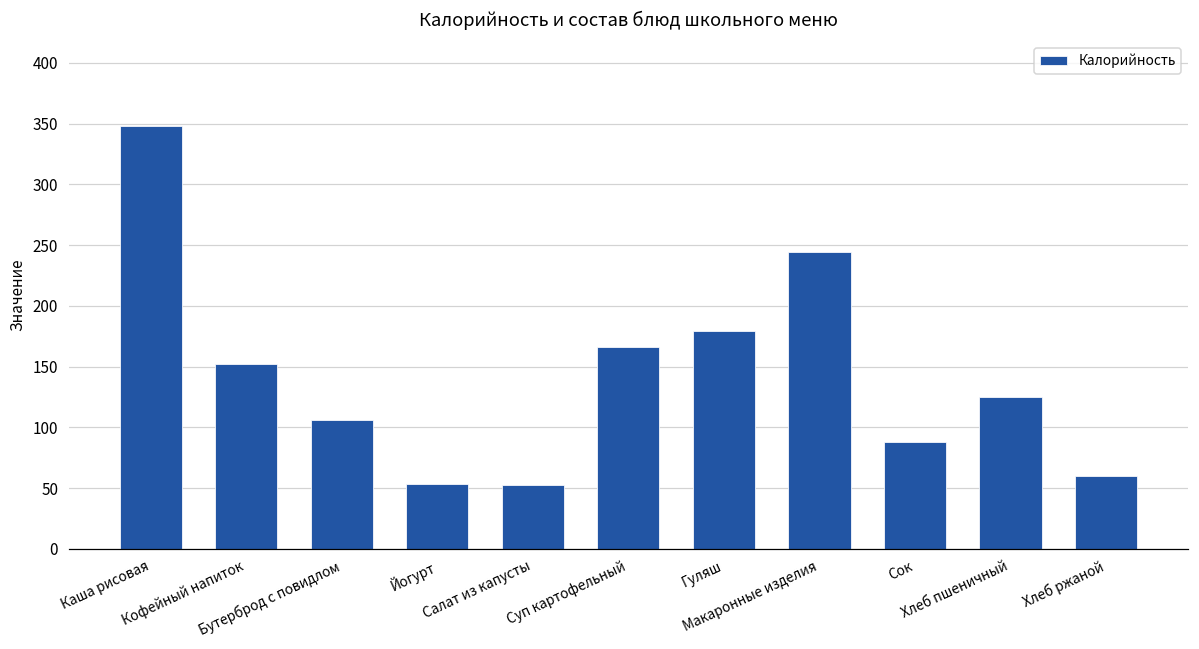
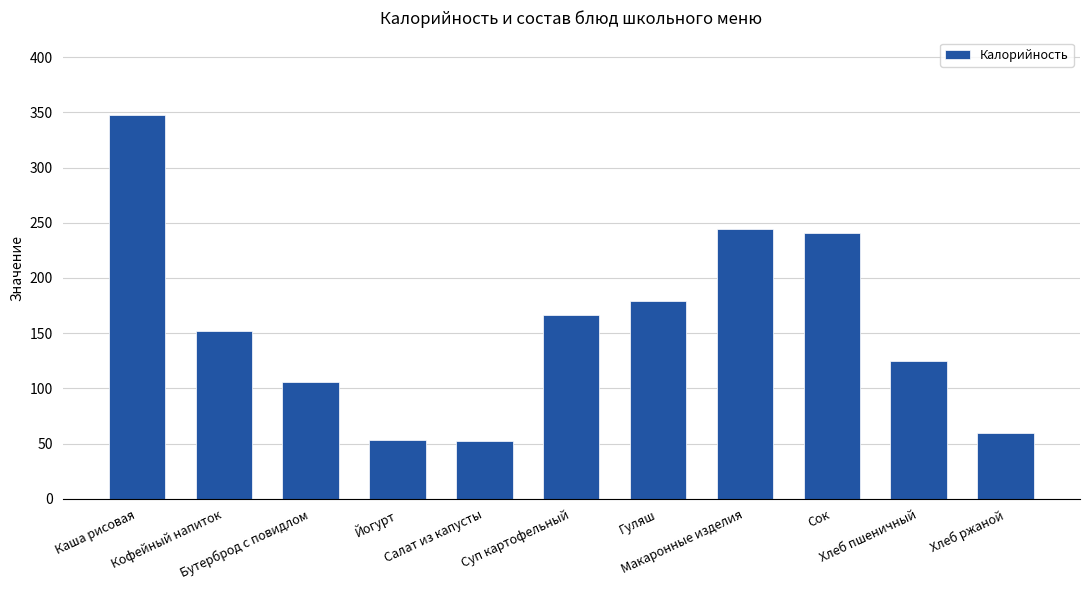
Сок: 88 -> 241
